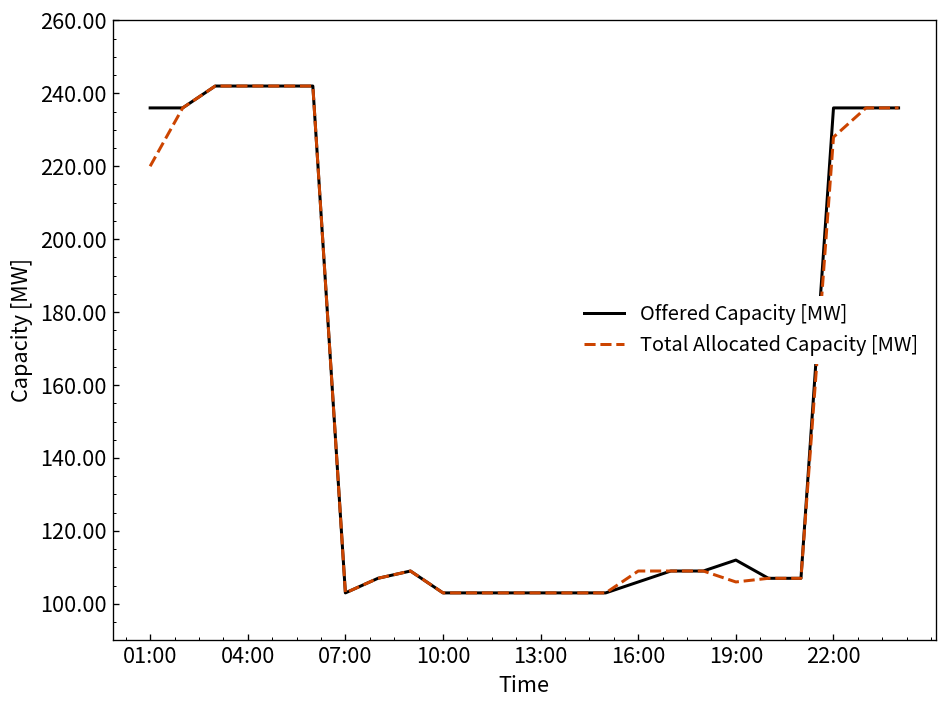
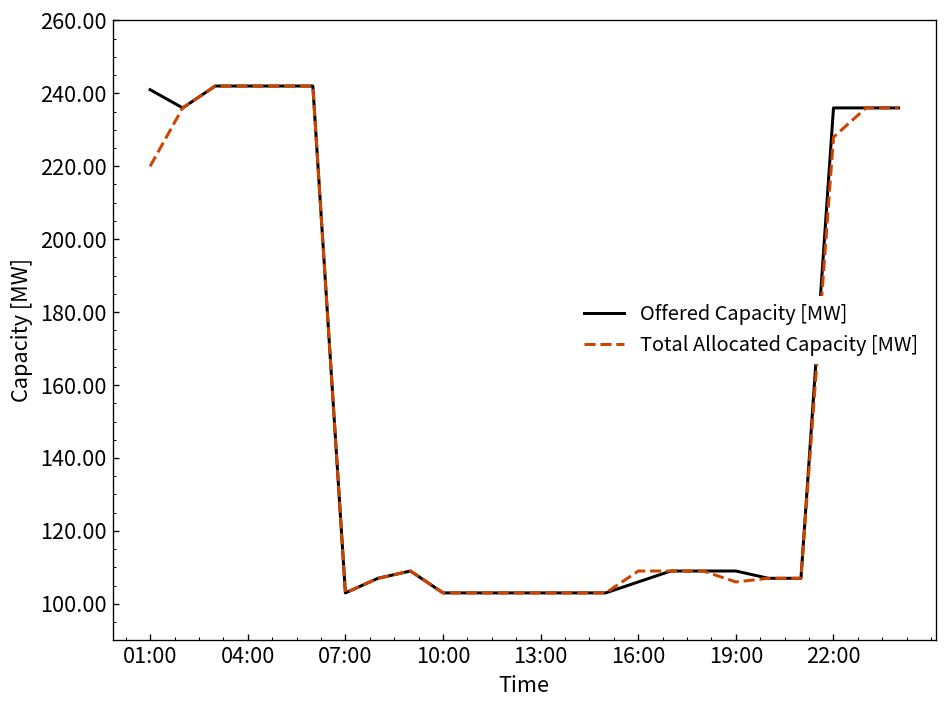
Offered Capacity [MW], 01:00: 236 -> 241
Offered Capacity [MW], 19:00: 112 -> 109
